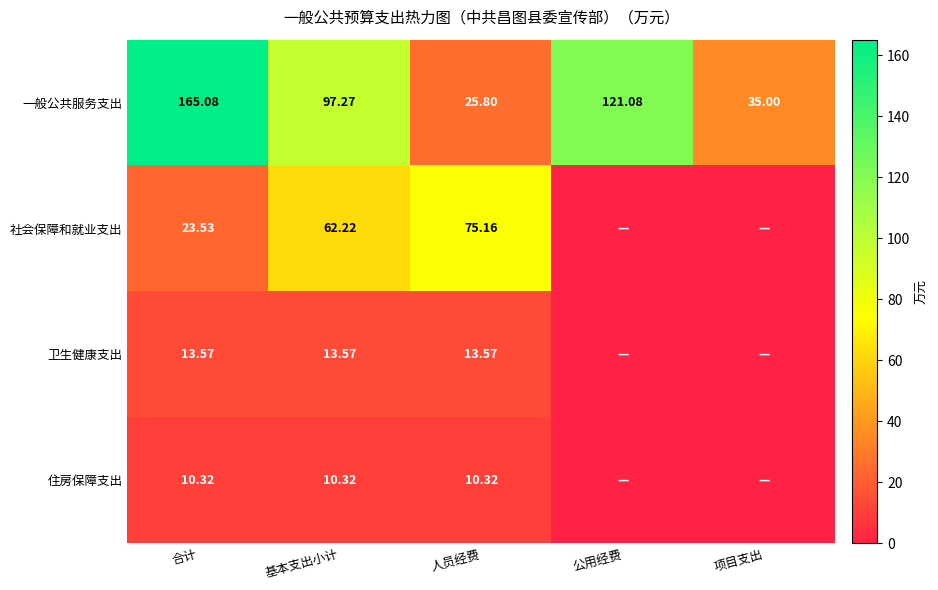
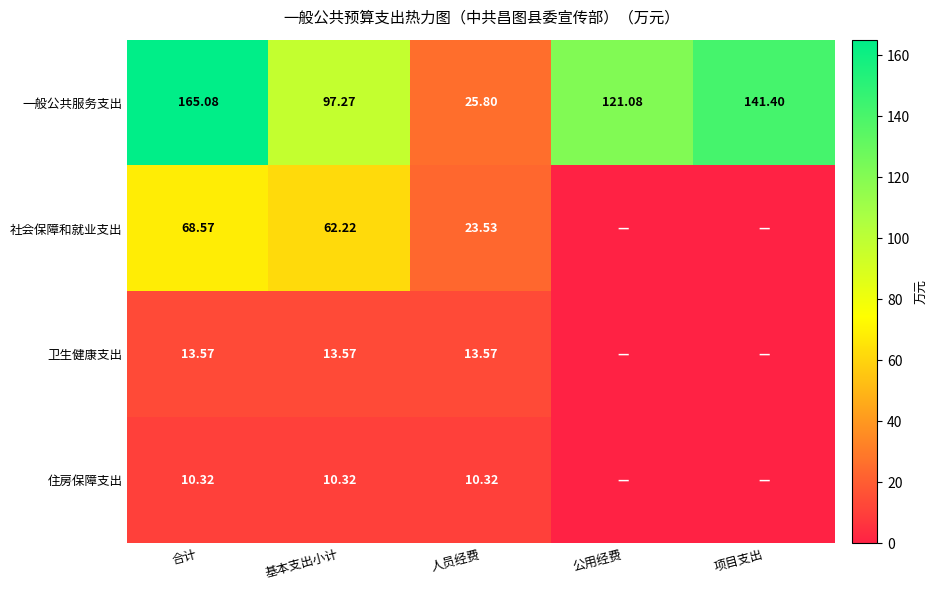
一般公共服务支出, 项目支出: 35.00 -> 141.40
社会保障和就业支出, 合计: 23.53 -> 68.57
社会保障和就业支出, 人员经费: 75.16 -> 23.53
